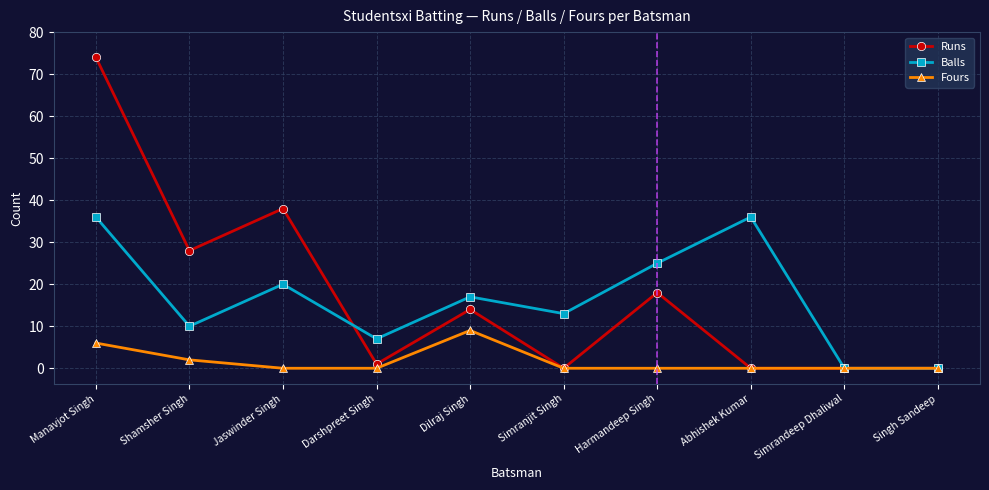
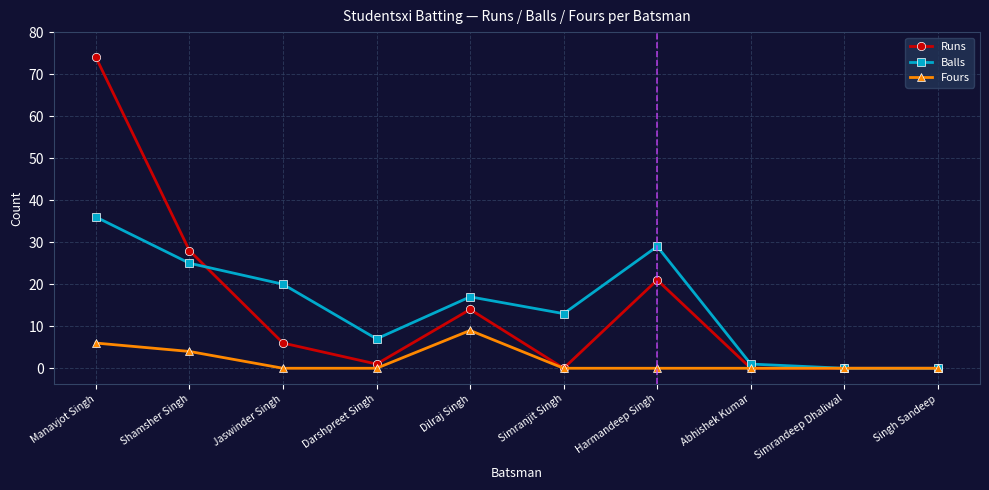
Balls, Shamsher Singh: 10 -> 25
Fours, Shamsher Singh: 2 -> 4
Runs, Jaswinder Singh: 38 -> 6
Runs, Harmandeep Singh: 18 -> 21
Balls, Harmandeep Singh: 25 -> 29
Balls, Abhishek Kumar: 36 -> 1
